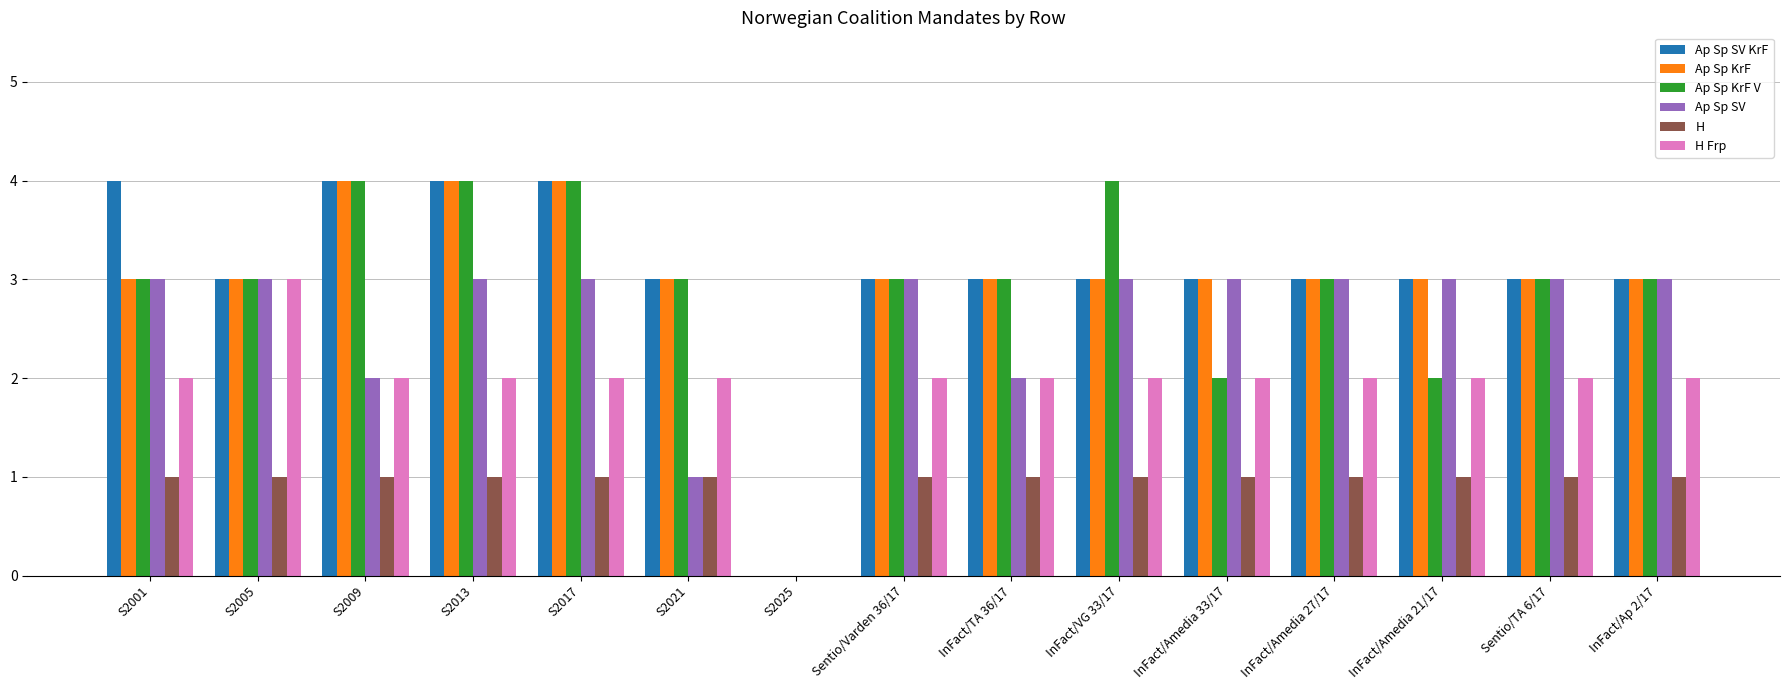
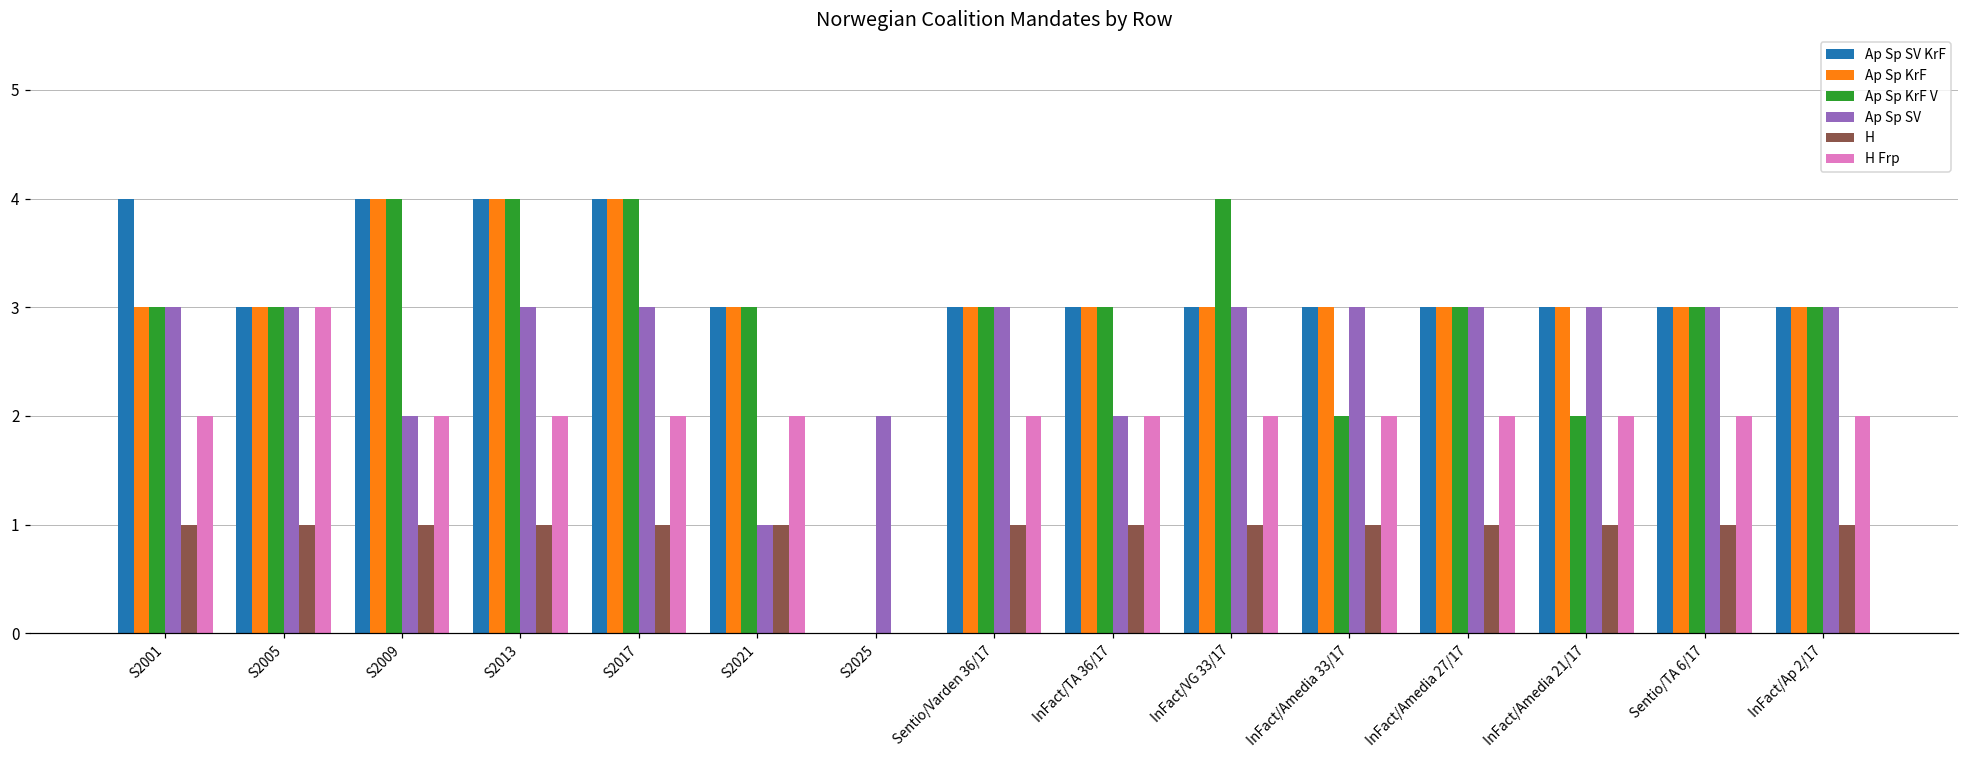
Ap Sp SV, S2025: 0 -> 2
